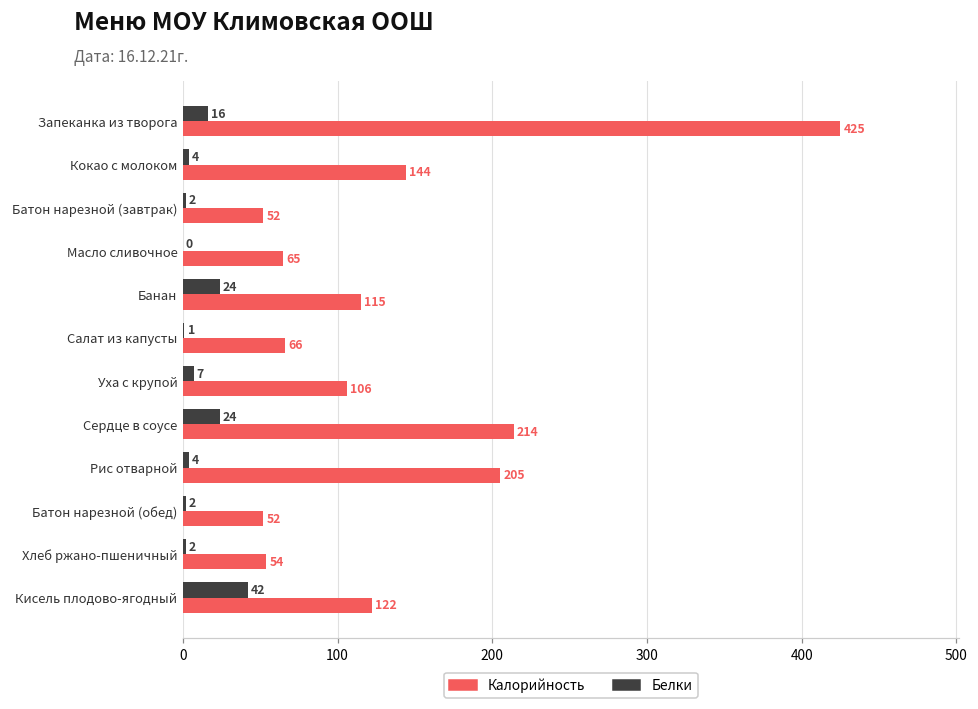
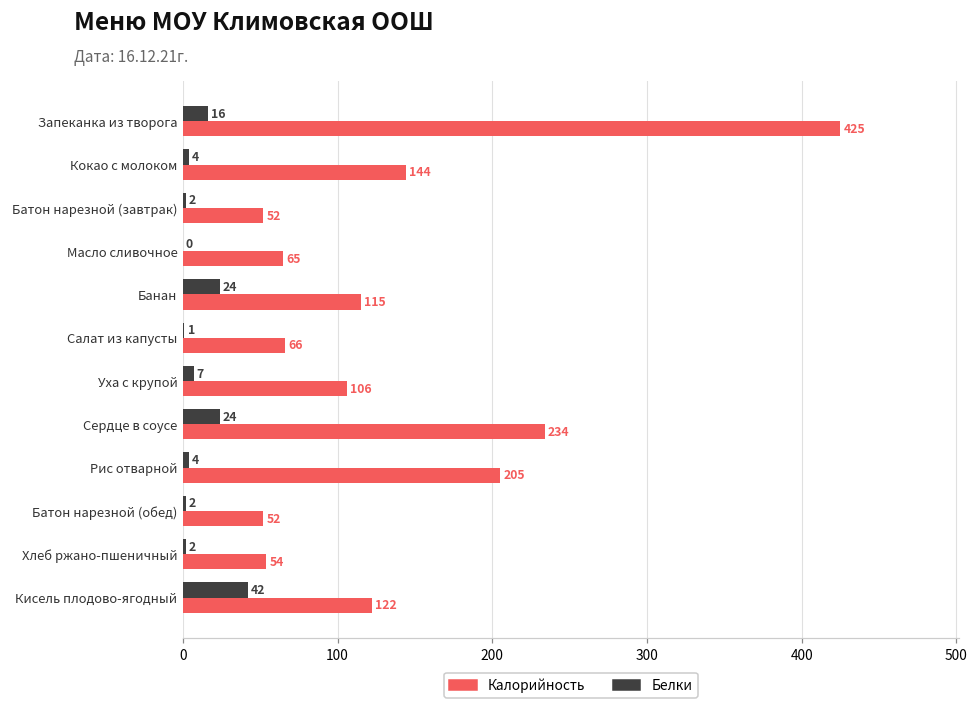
Калорийность, Сердце в соусе: 214 -> 234
